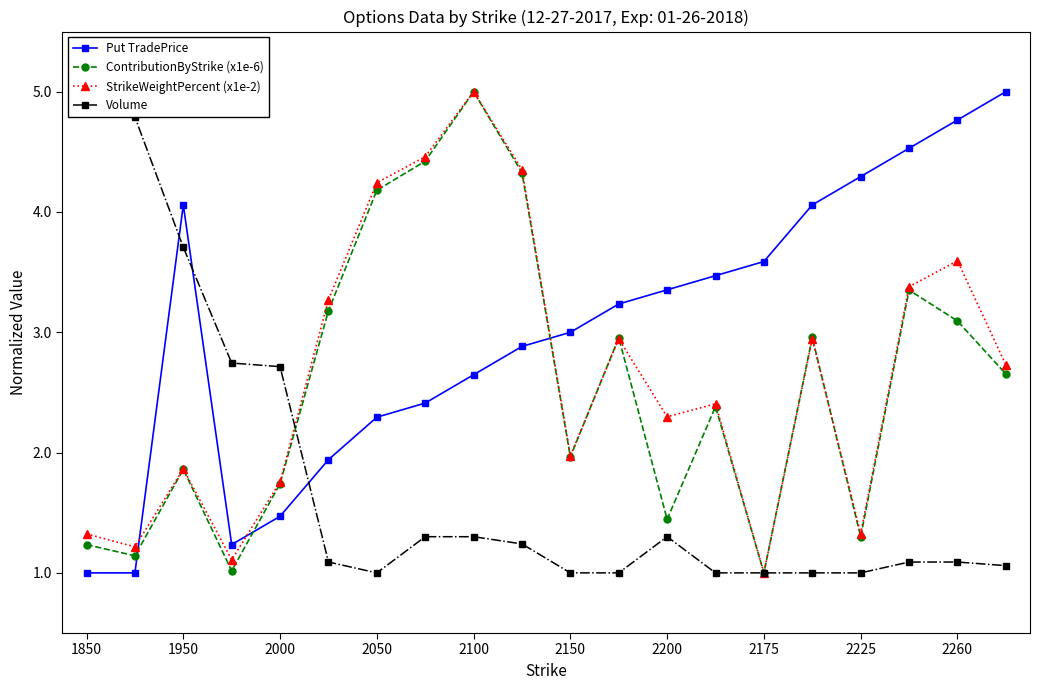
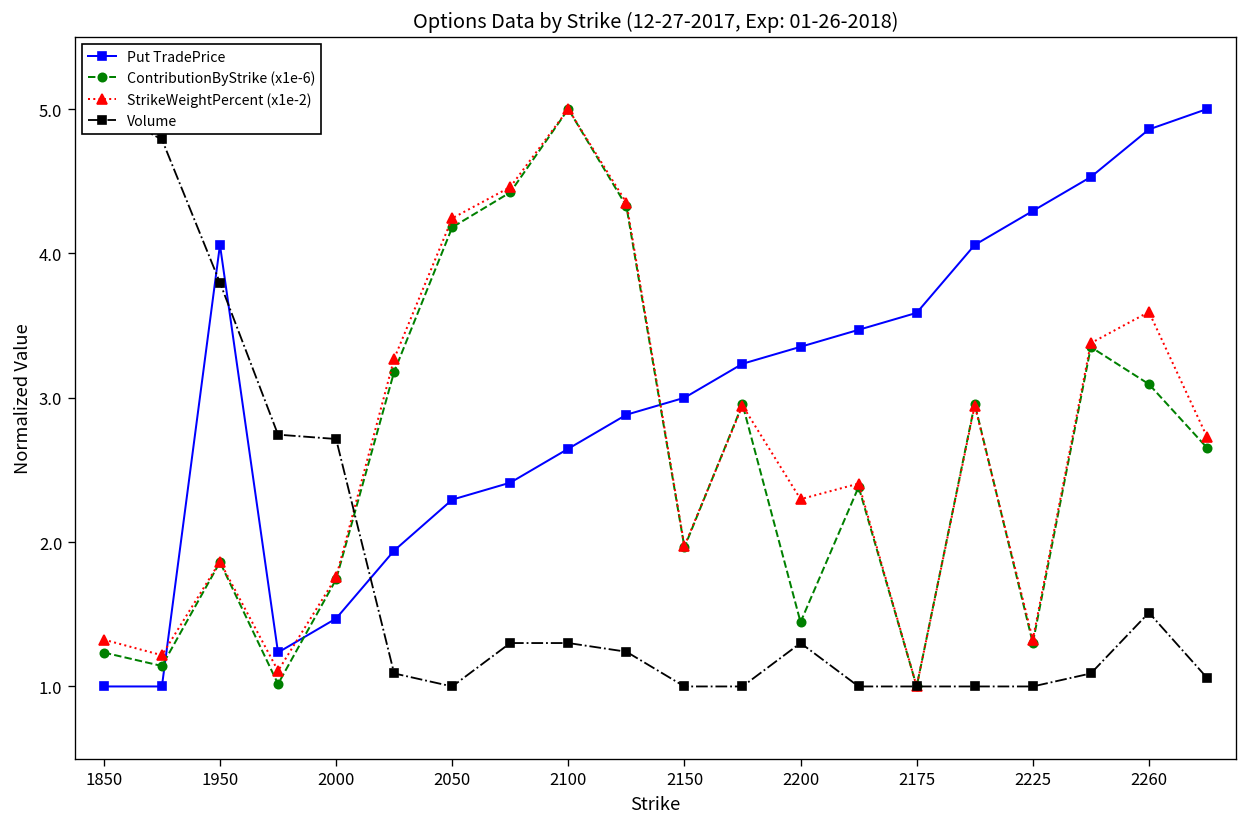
Volume, 1950: 3.71 -> 3.80
Put TradePrice, 2260: 4.76 -> 4.86
Volume, 2260: 1.09 -> 1.51
